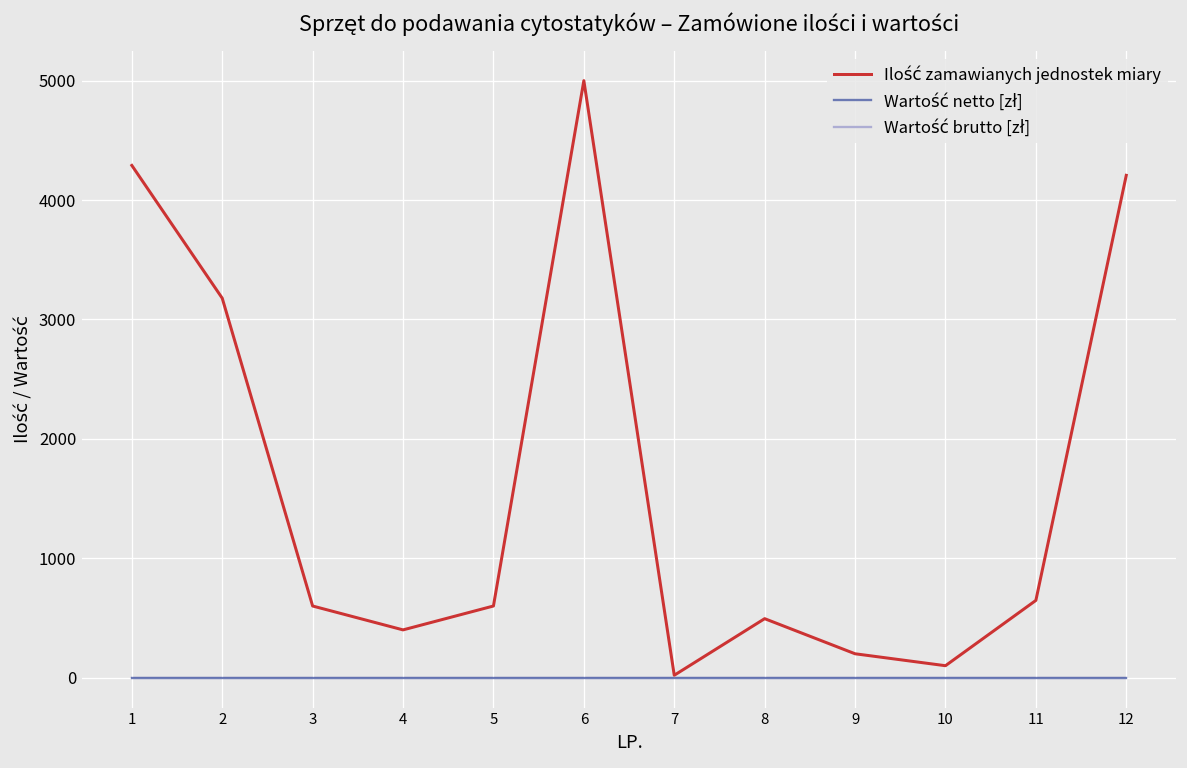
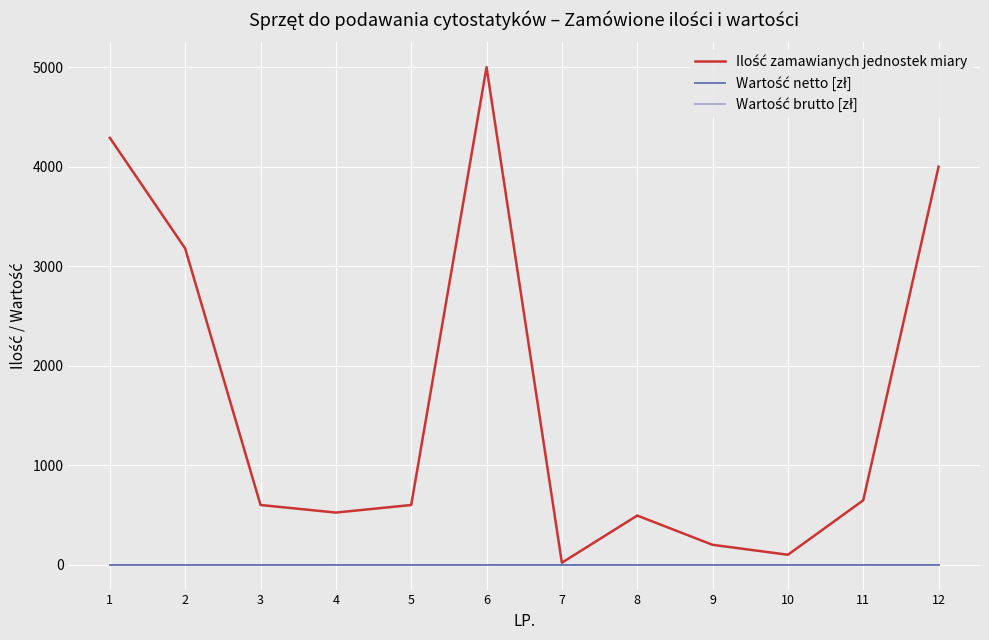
Ilość zamawianych jednostek miary, 4: 400 -> 500
Ilość zamawianych jednostek miary, 12: 4200 -> 4000
